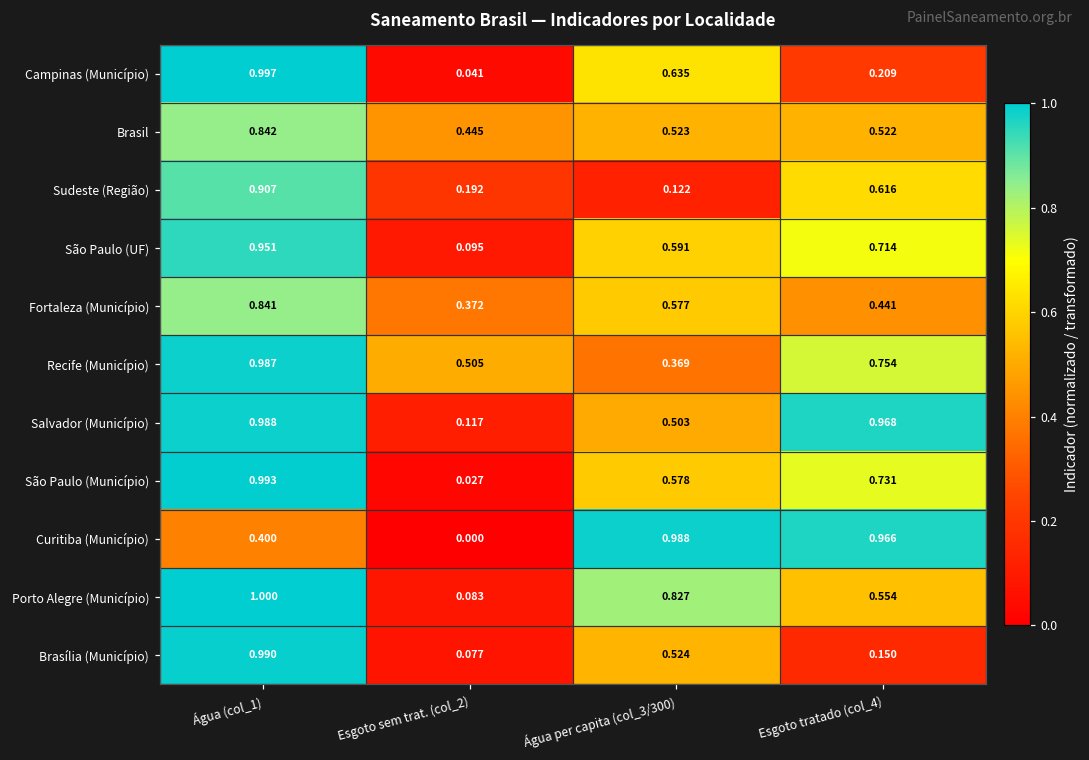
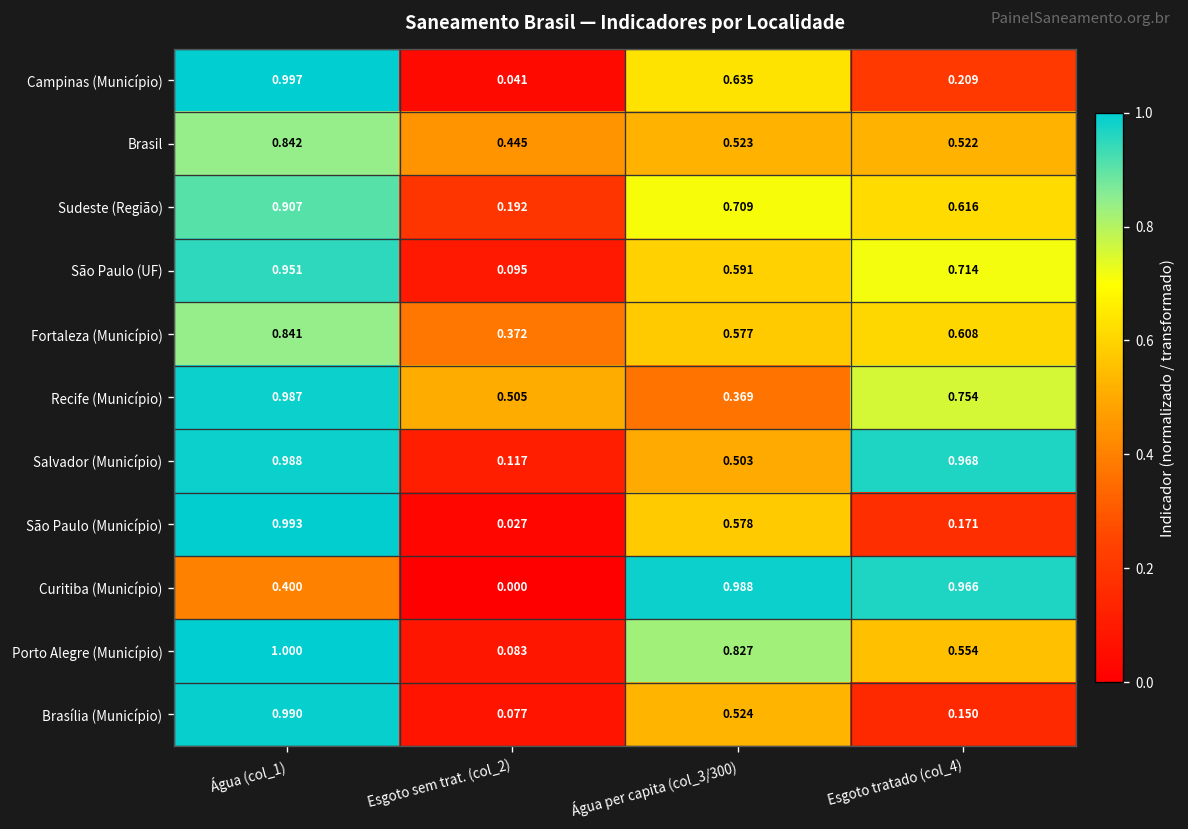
Sudeste (Região), Água per capita (col_3/300): 0.122 -> 0.709
Fortaleza (Município), Esgoto tratado (col_4): 0.441 -> 0.608
São Paulo (Município), Esgoto tratado (col_4): 0.731 -> 0.171
